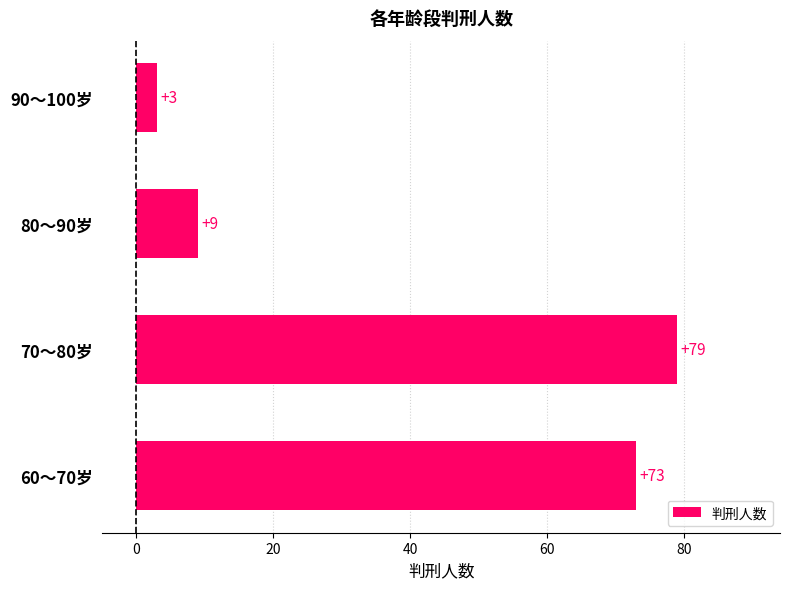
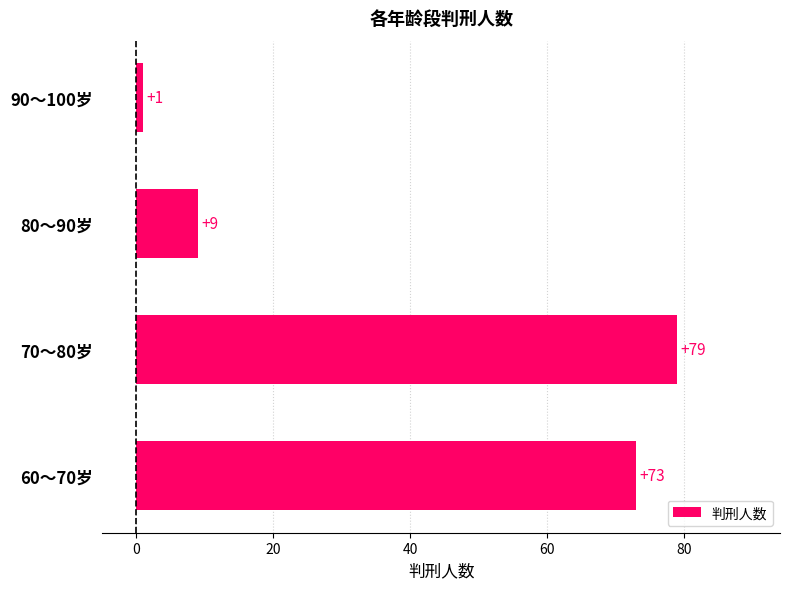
90～100岁: +3 -> +1
